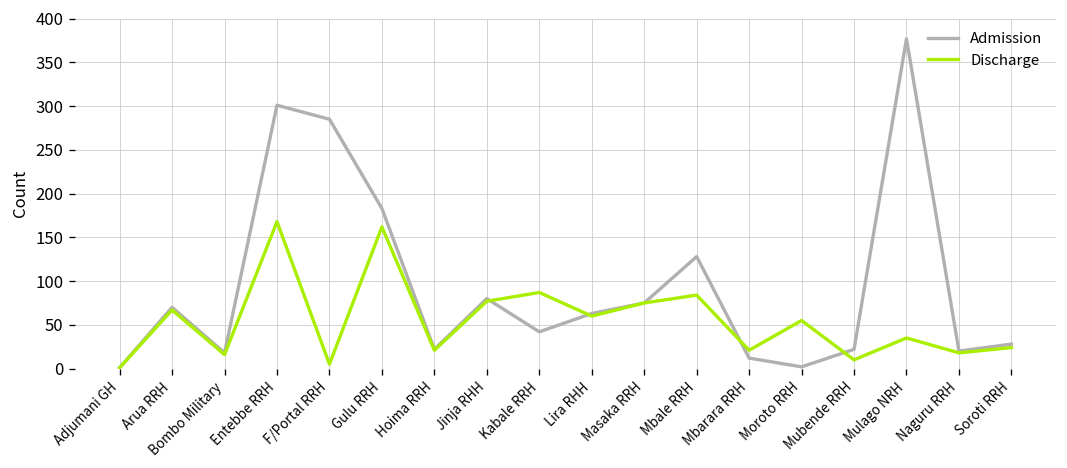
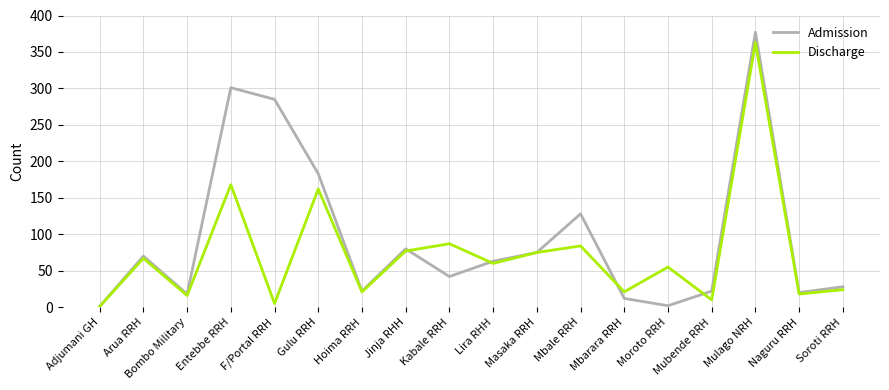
Discharge, Mulago NRH: 40 -> 360
